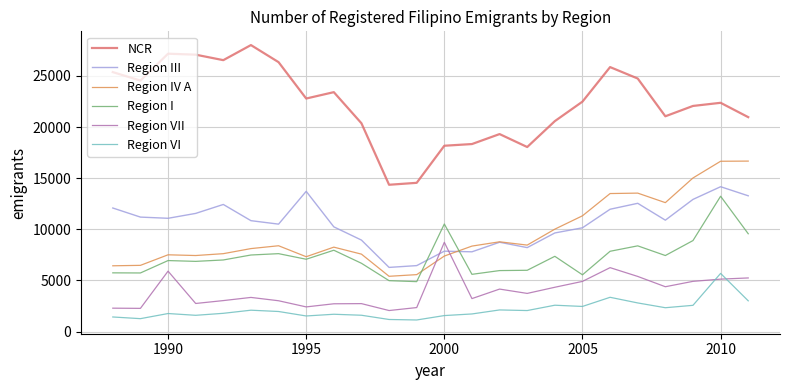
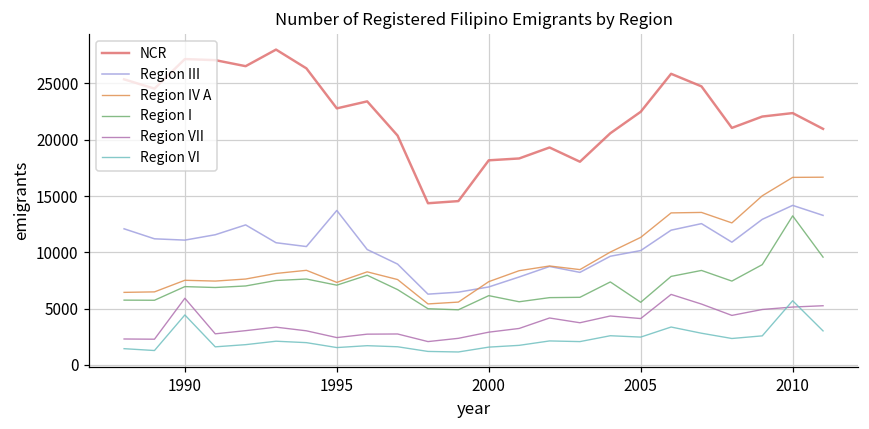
Region VI, 1990: 1800 -> 4400
Region III, 2000: 7900 -> 6900
Region I, 2000: 10500 -> 6100
Region VII, 2000: 8700 -> 2900
Region VII, 2005: 4900 -> 4100
